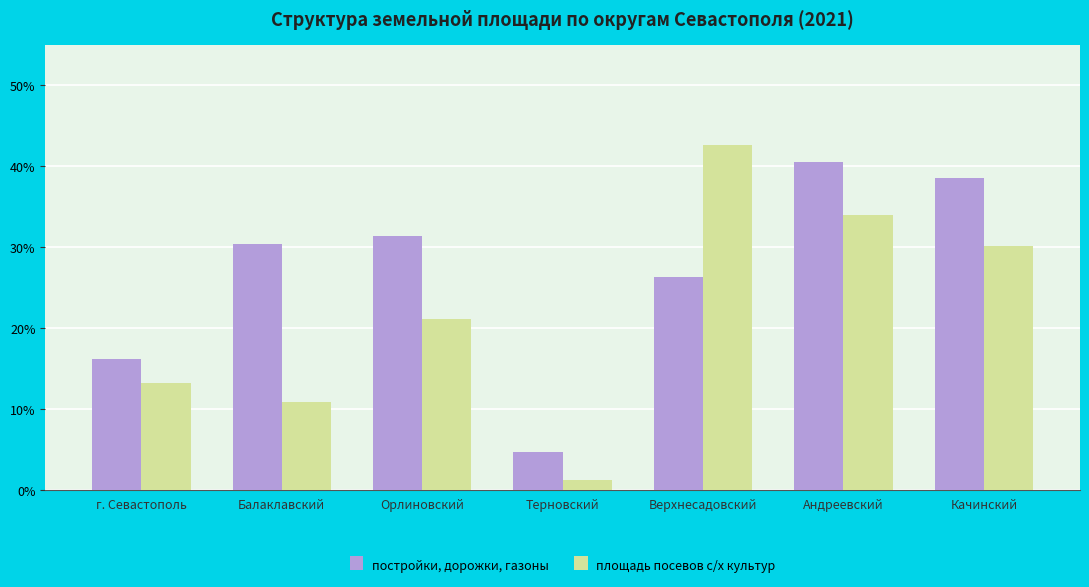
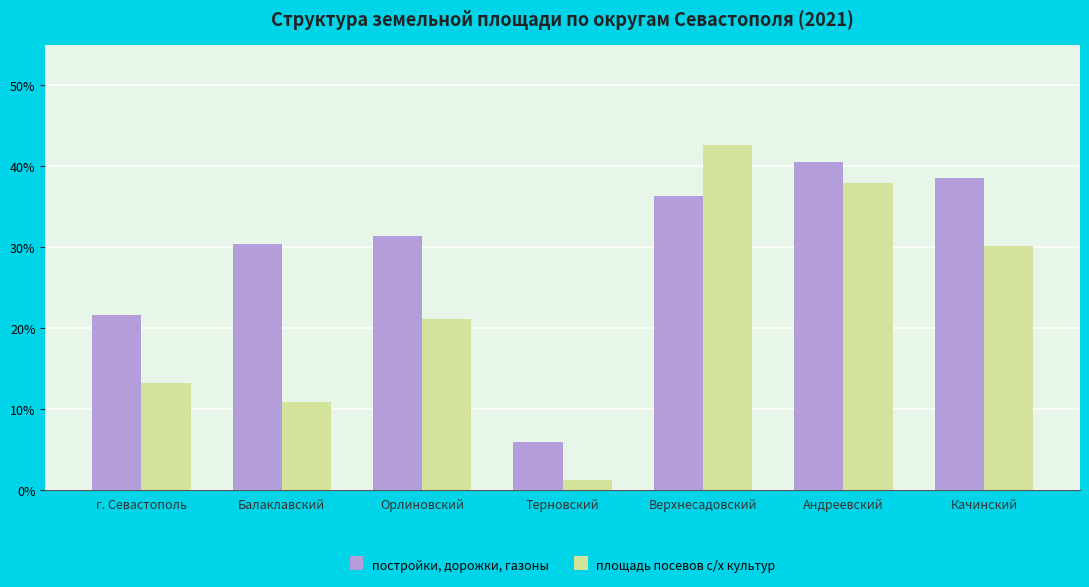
постройки, дорожки, газоны, г. Севастополь: 16% -> 22%
постройки, дорожки, газоны, Терновский: 5% -> 6%
постройки, дорожки, газоны, Верхнесадовский: 26% -> 36%
площадь посевов с/х культур, Андреевский: 34% -> 38%
